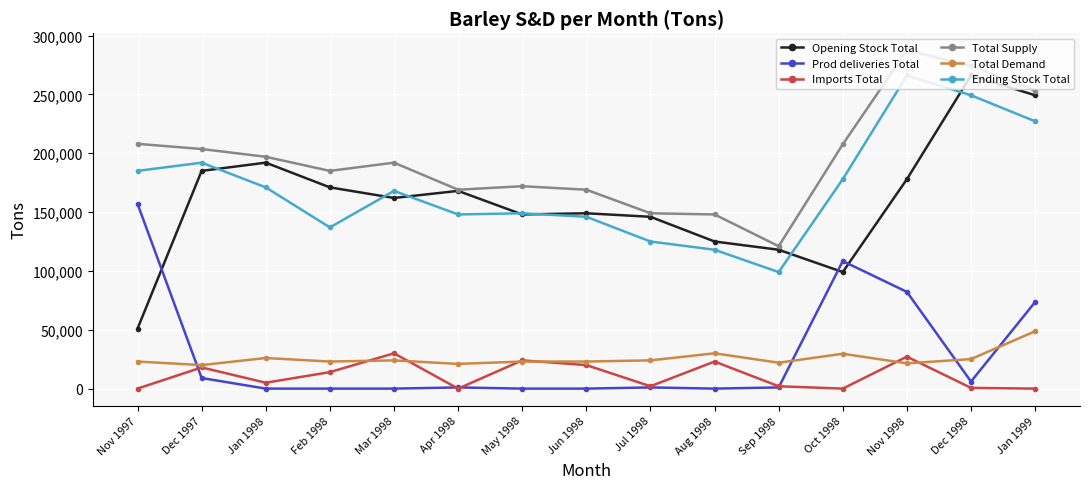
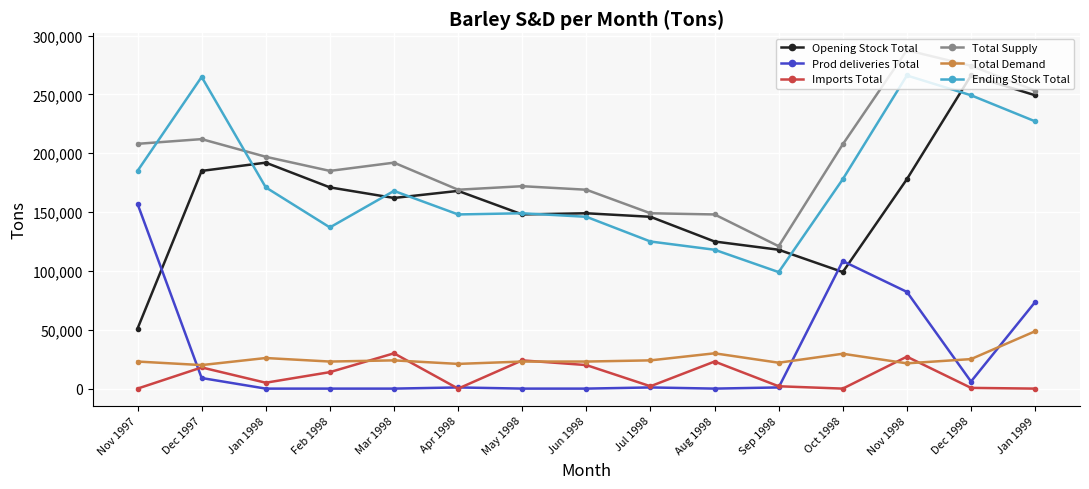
Total Supply, Dec 1997: 204,000 -> 212,000
Ending Stock Total, Dec 1997: 192,000 -> 265,000
